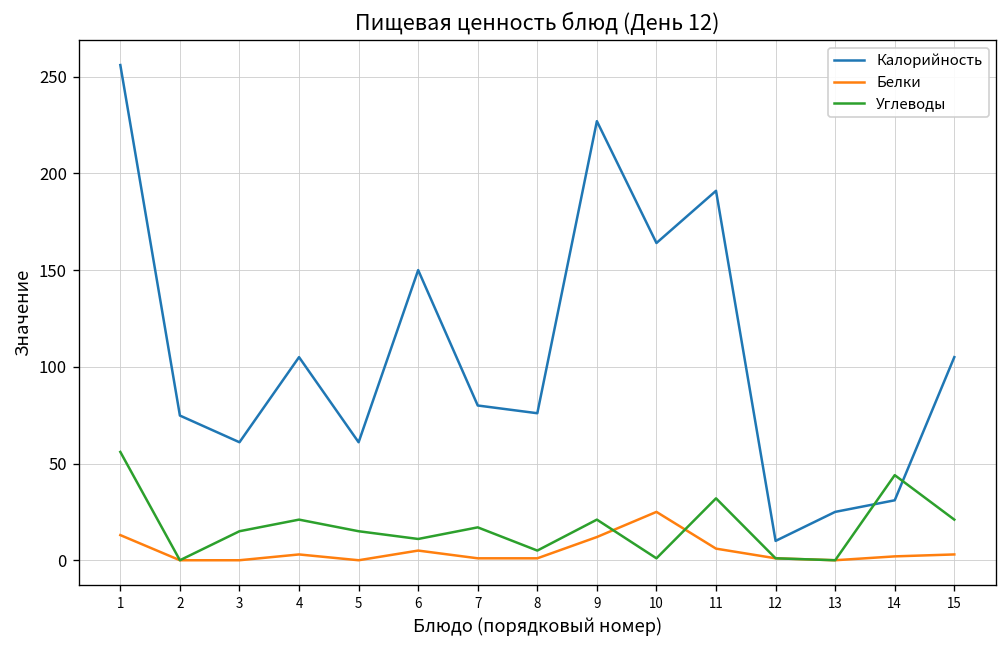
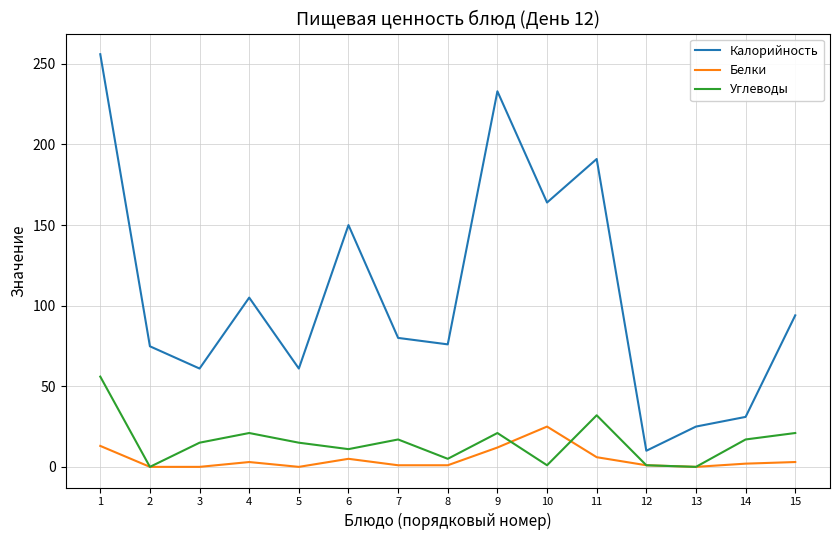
Калорийность, 9: 227 -> 233
Углеводы, 14: 44 -> 17
Калорийность, 15: 105 -> 94
